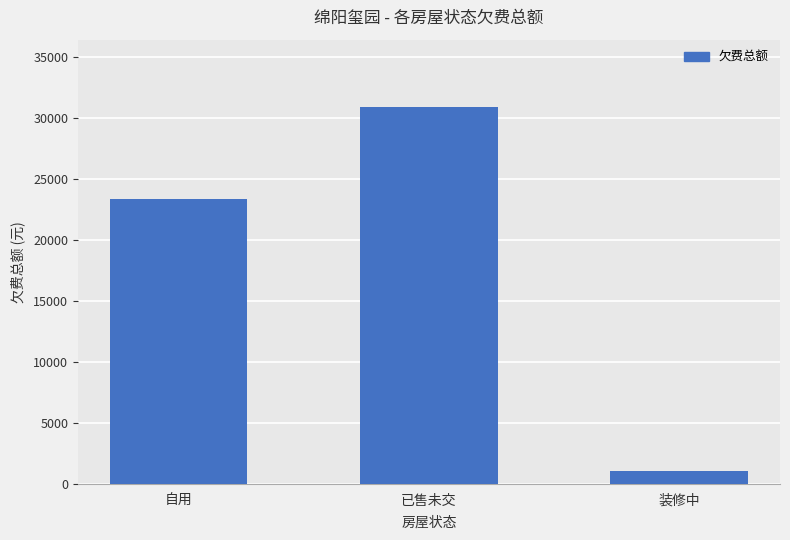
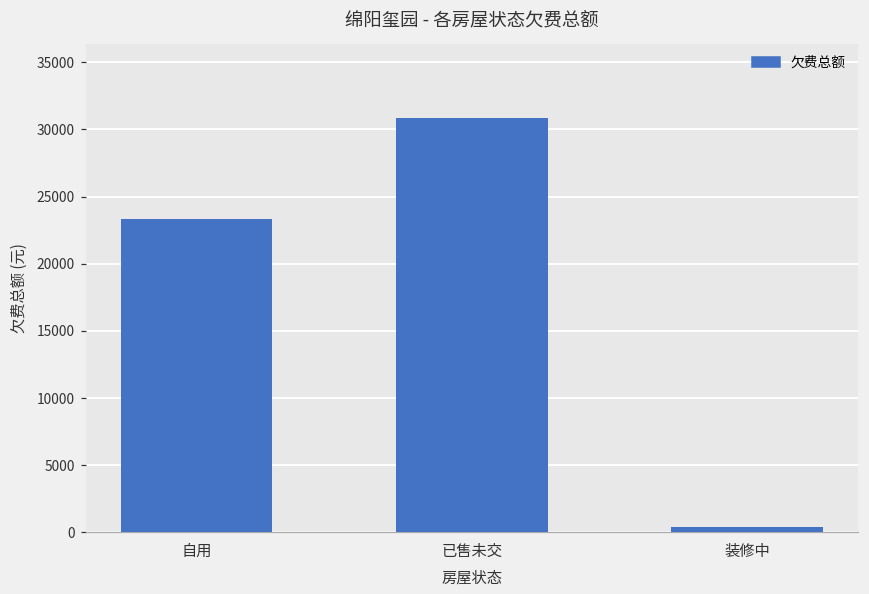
装修中: 1100 -> 400
